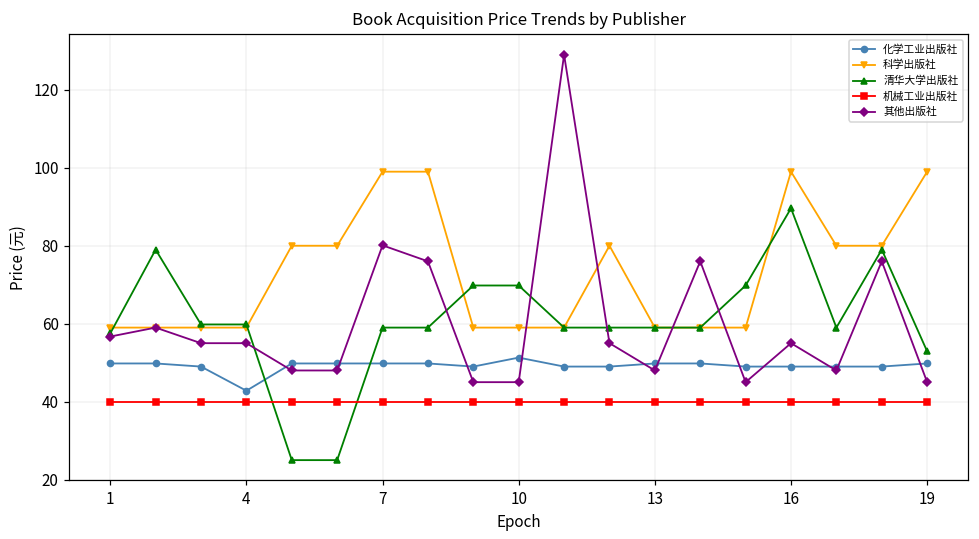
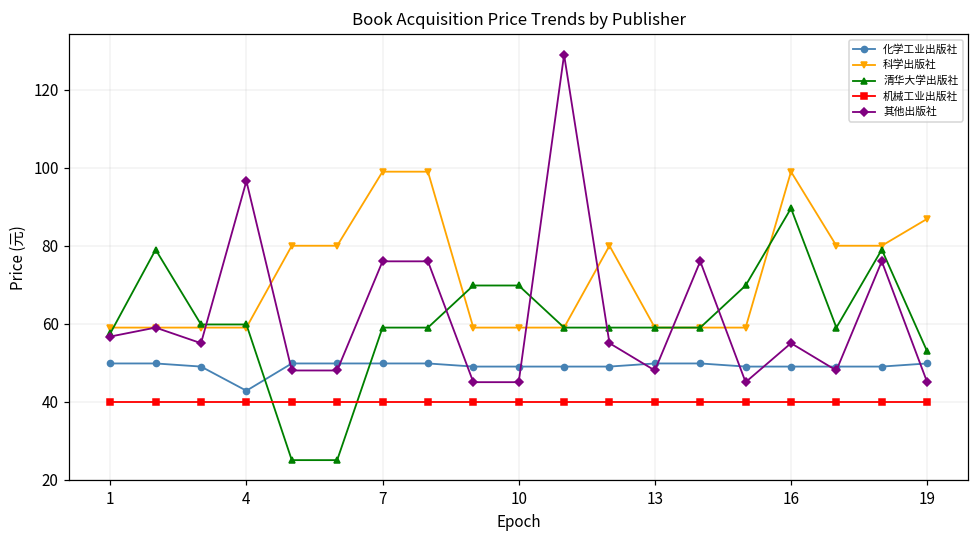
其他出版社, 4: 55 -> 97
其他出版社, 7: 80 -> 76
化学工业出版社, 10: 51 -> 49
科学出版社, 19: 99 -> 87
